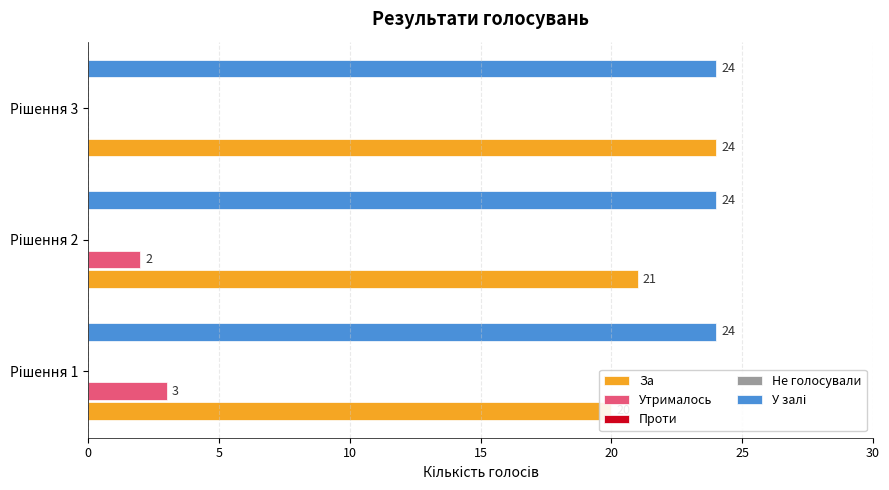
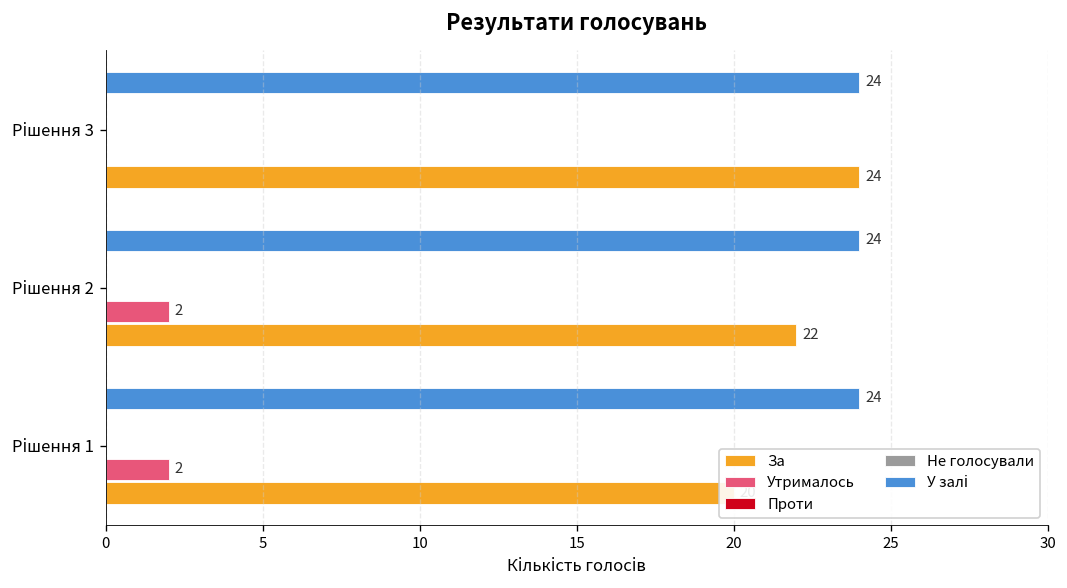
За, Рішення 2: 21 -> 22
Утрималось, Рішення 1: 3 -> 2
